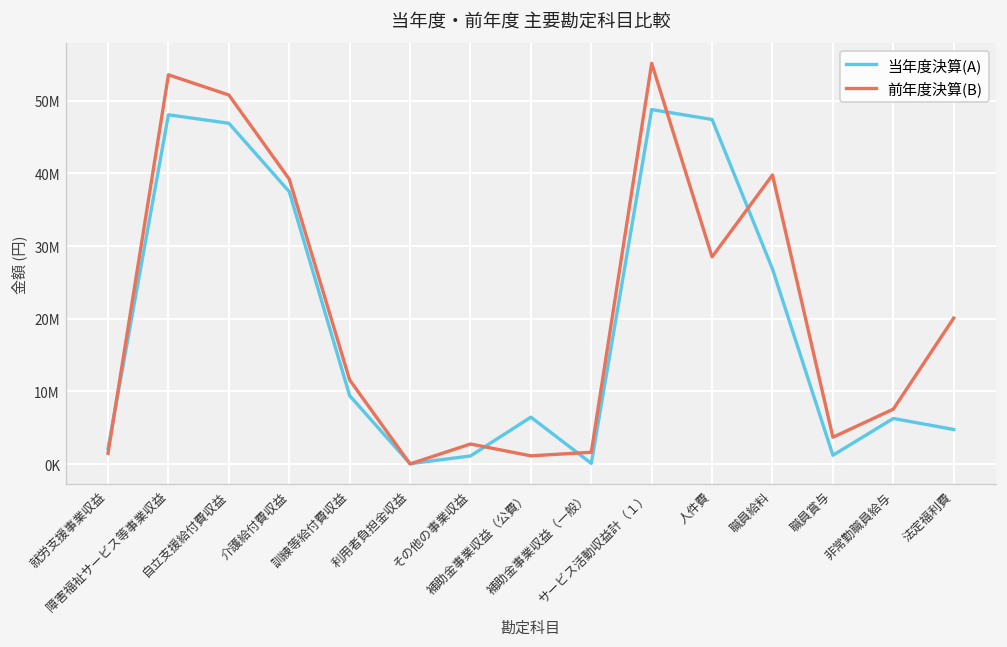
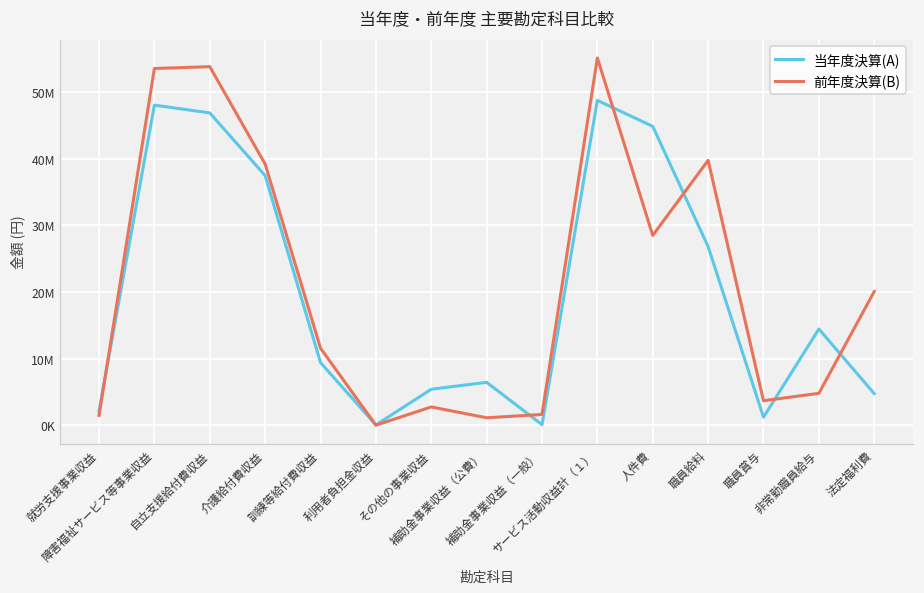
前年度決算(B), 自立支援給付費収益: 51000000 -> 54000000
当年度決算(A), その他の事業収益: 1000000 -> 5000000
当年度決算(A), 人件費: 47000000 -> 45000000
当年度決算(A), 非常勤職員給与: 6000000 -> 14000000
前年度決算(B), 非常勤職員給与: 8000000 -> 5000000
